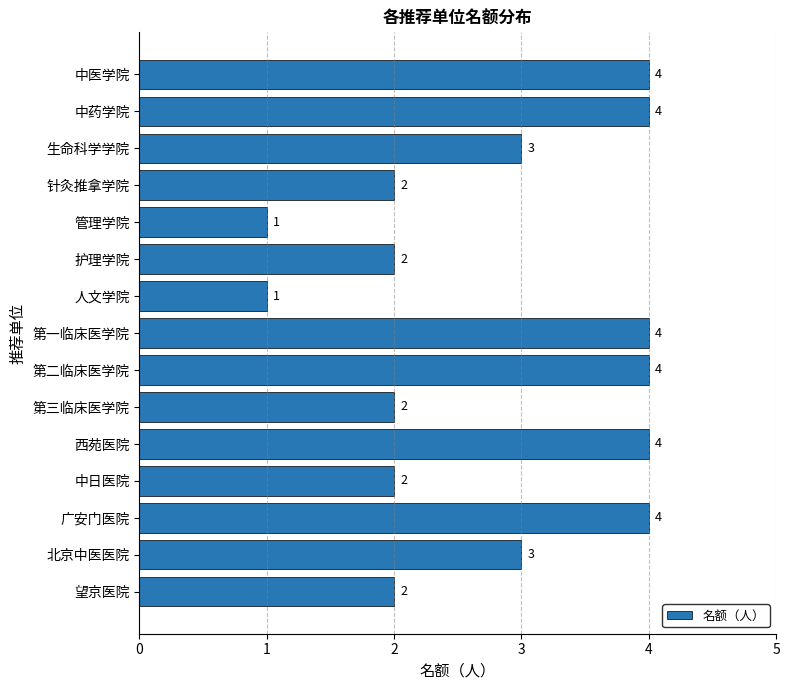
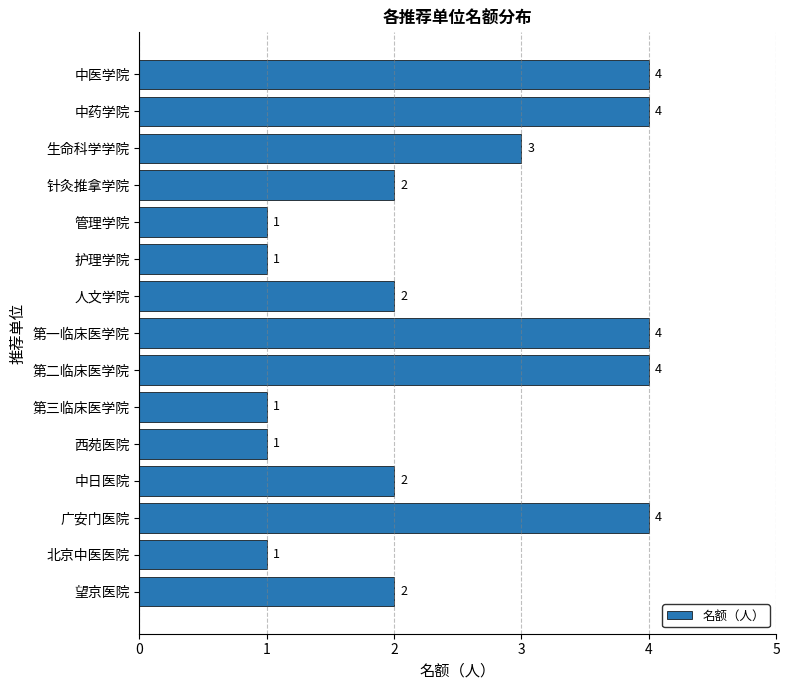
护理学院: 2 -> 1
人文学院: 1 -> 2
第三临床医学院: 2 -> 1
西苑医院: 4 -> 1
北京中医医院: 3 -> 1
